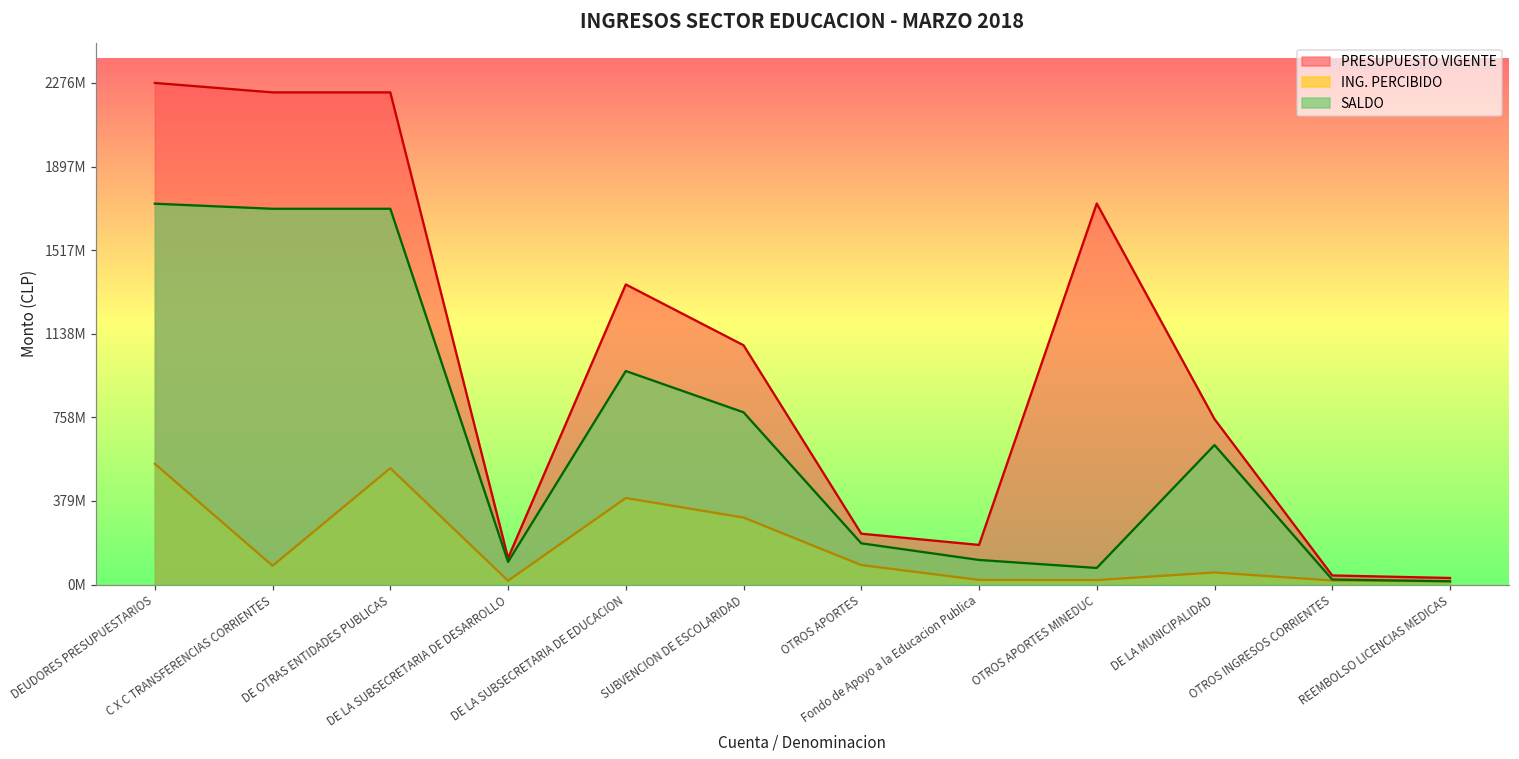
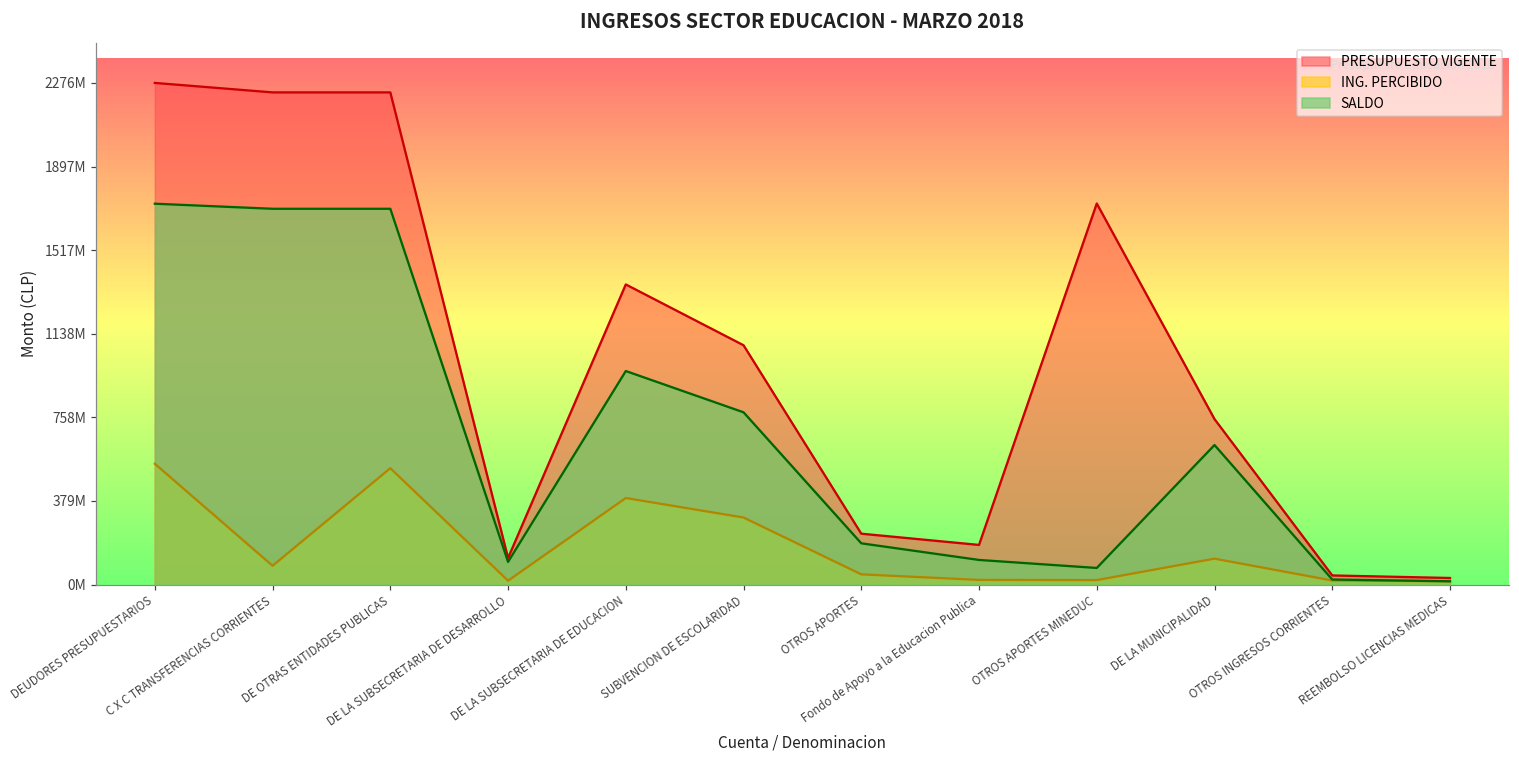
ING. PERCIBIDO, OTROS APORTES: 90000000 -> 50000000
ING. PERCIBIDO, DE LA MUNICIPALIDAD: 60000000 -> 120000000
